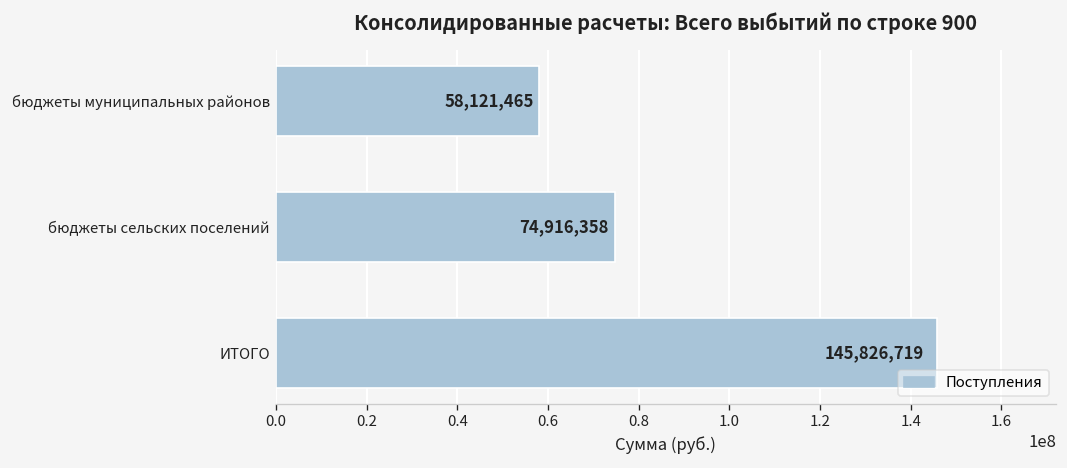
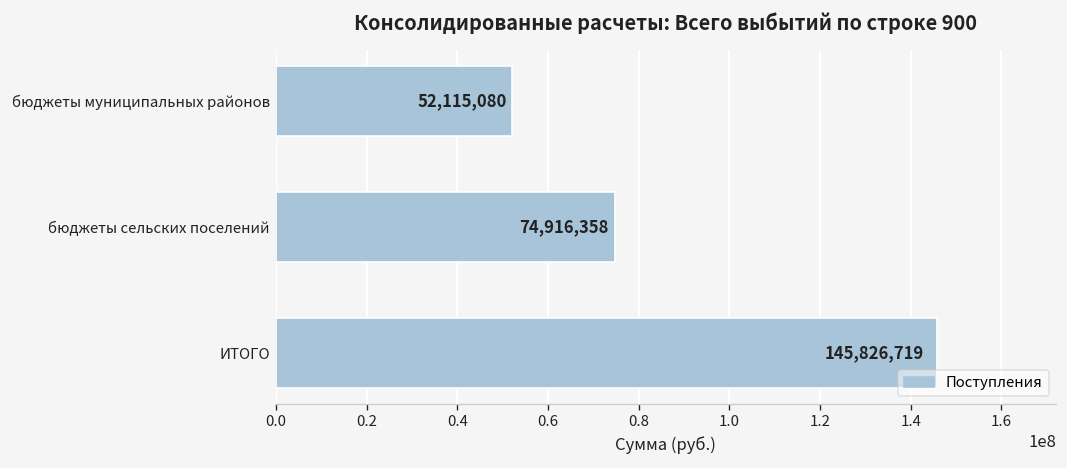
бюджеты муниципальных районов: 58,121,465 -> 52,115,080
